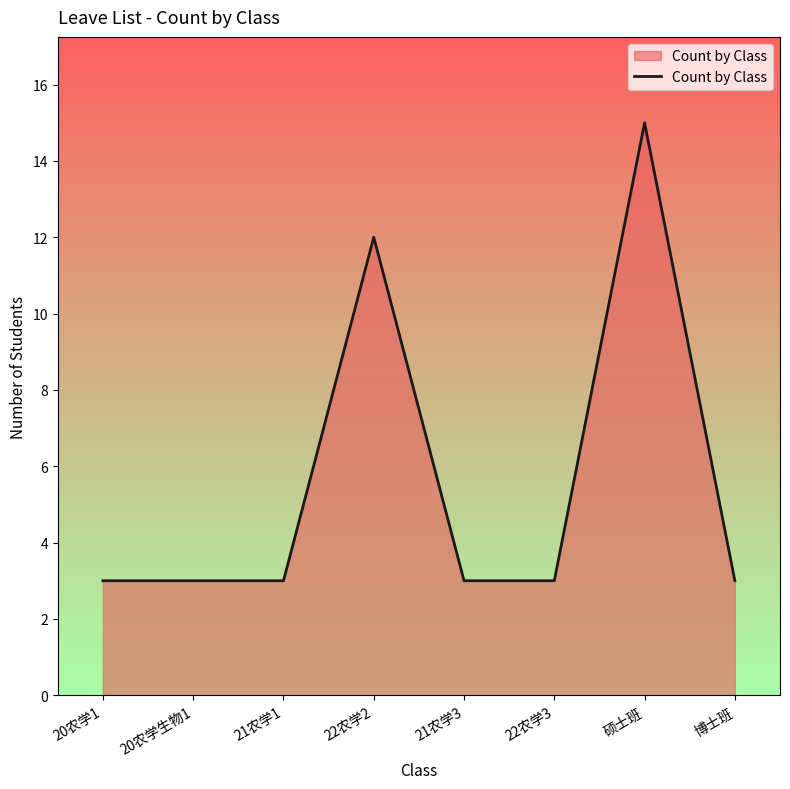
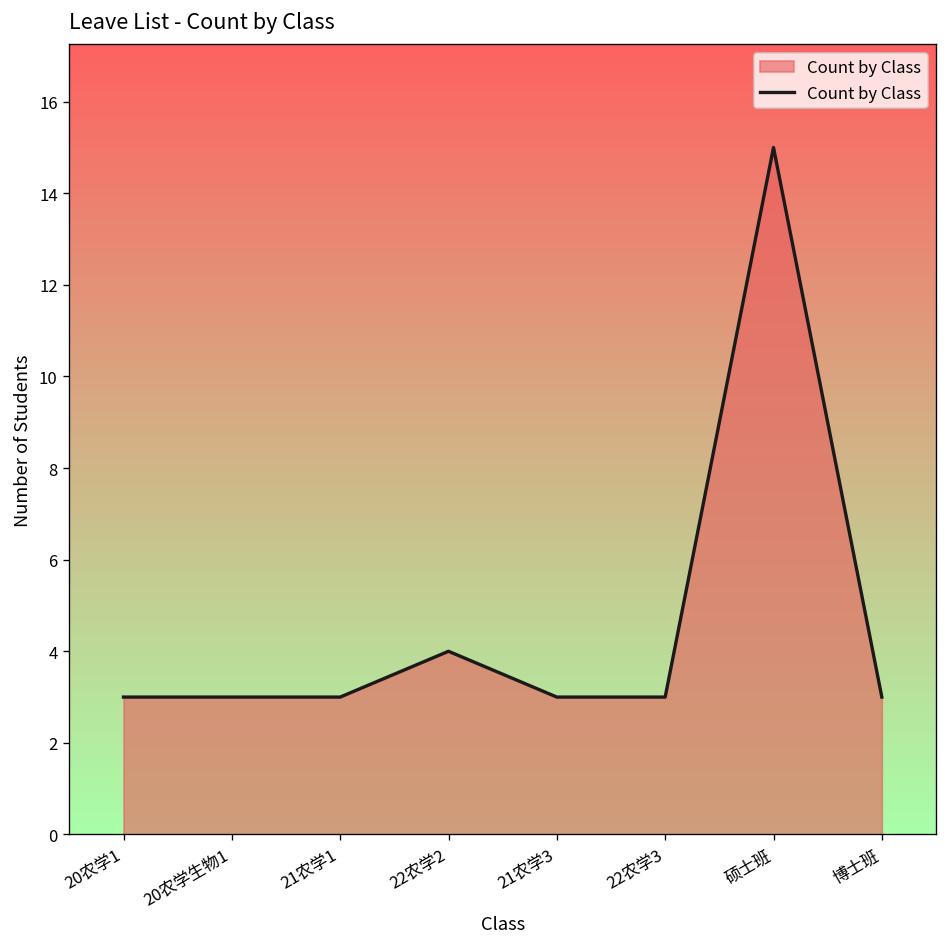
22农学2: 12 -> 4
